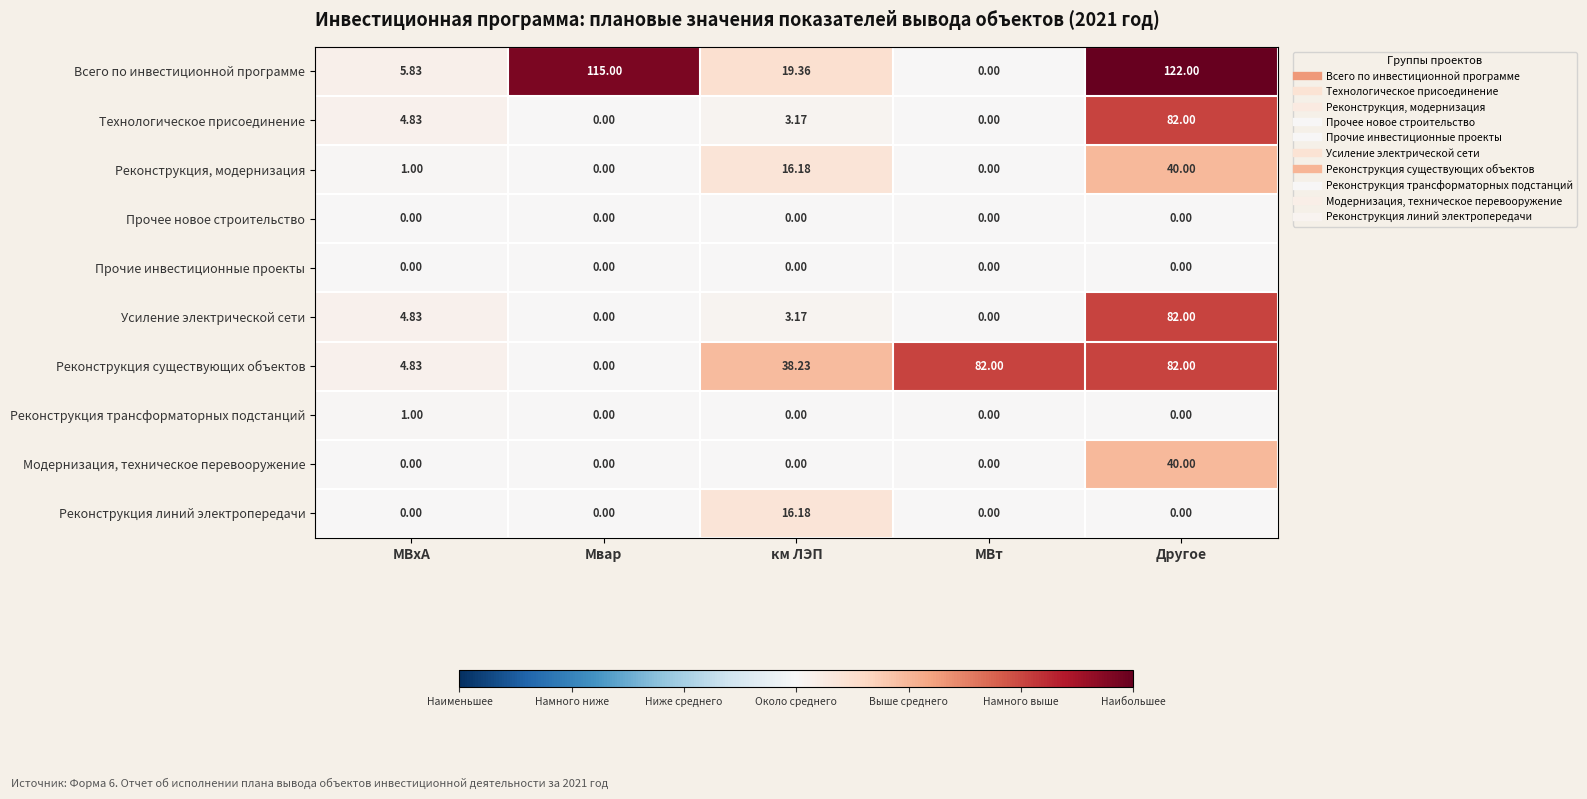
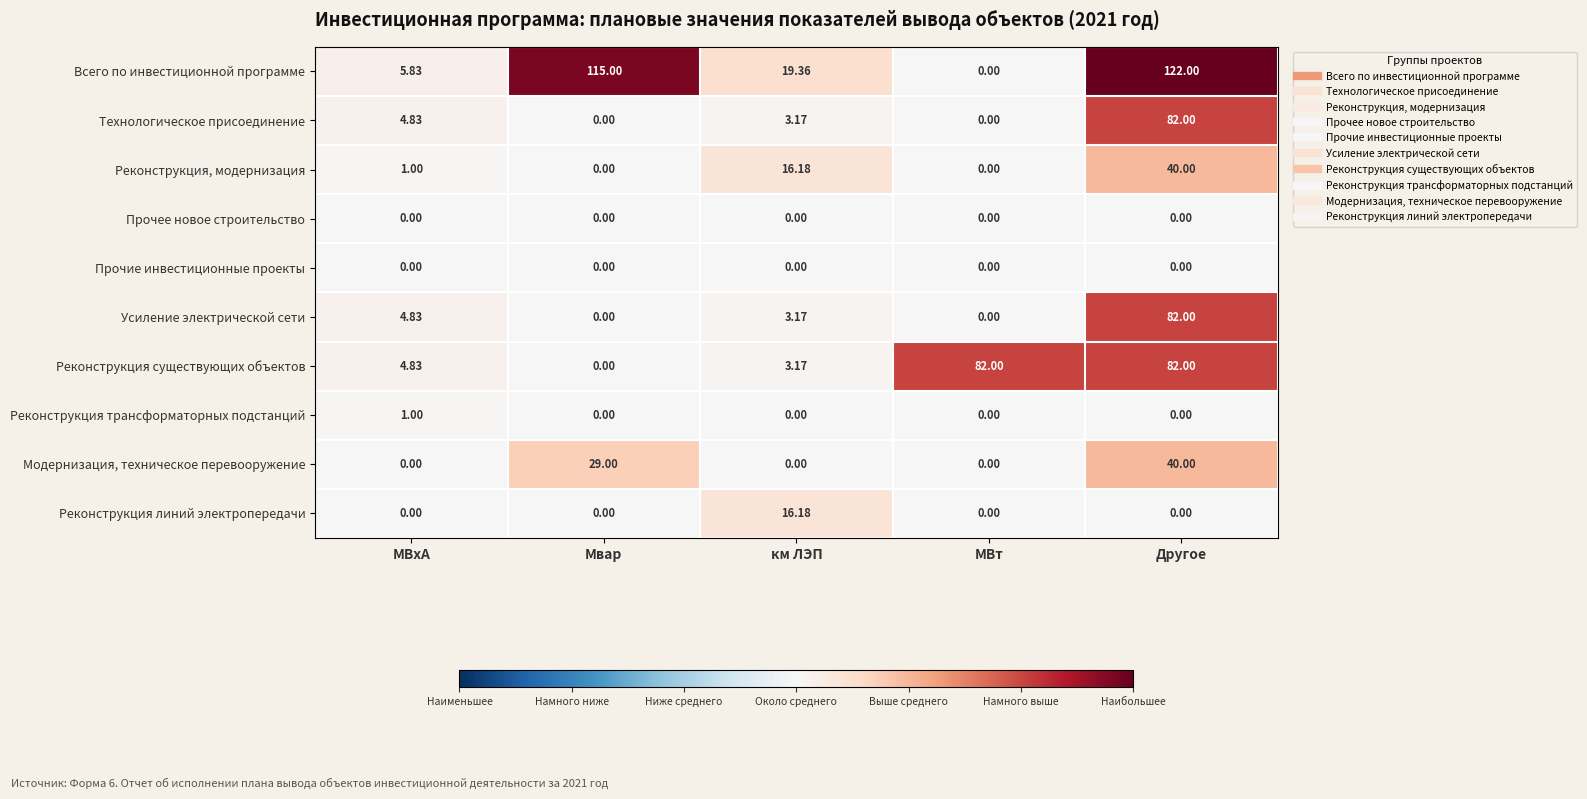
Реконструкция существующих объектов, км ЛЭП: 38.23 -> 3.17
Модернизация, техническое перевооружение, Мвар: 0.00 -> 29.00
